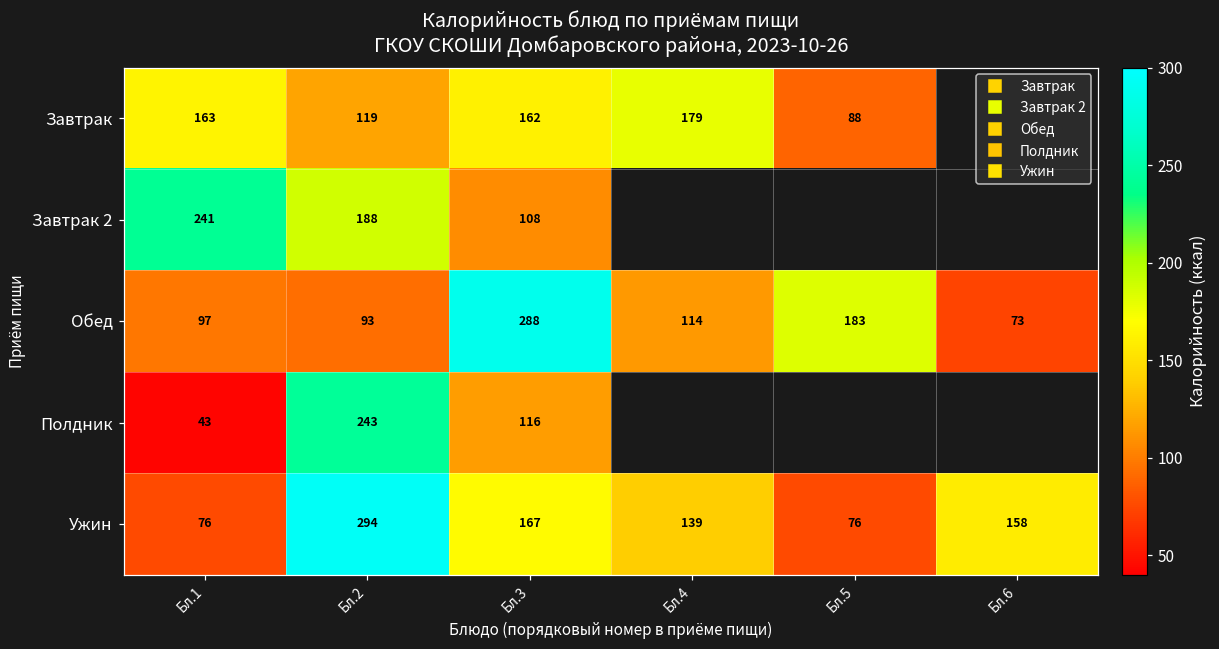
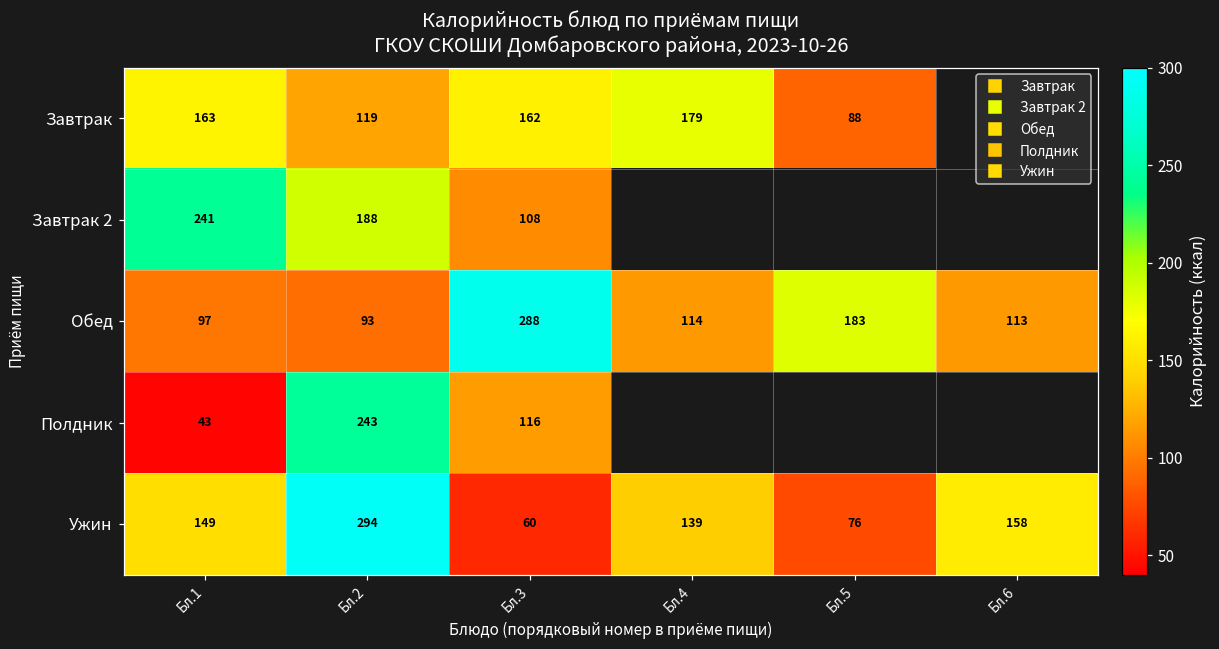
Обед, Бл.6: 73 -> 113
Ужин, Бл.1: 76 -> 149
Ужин, Бл.3: 167 -> 60
